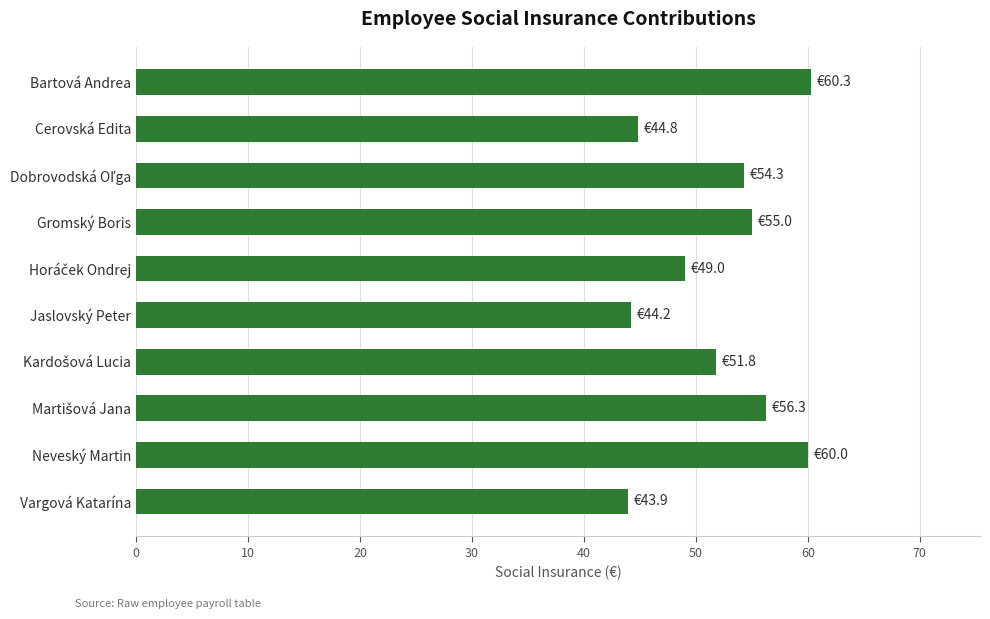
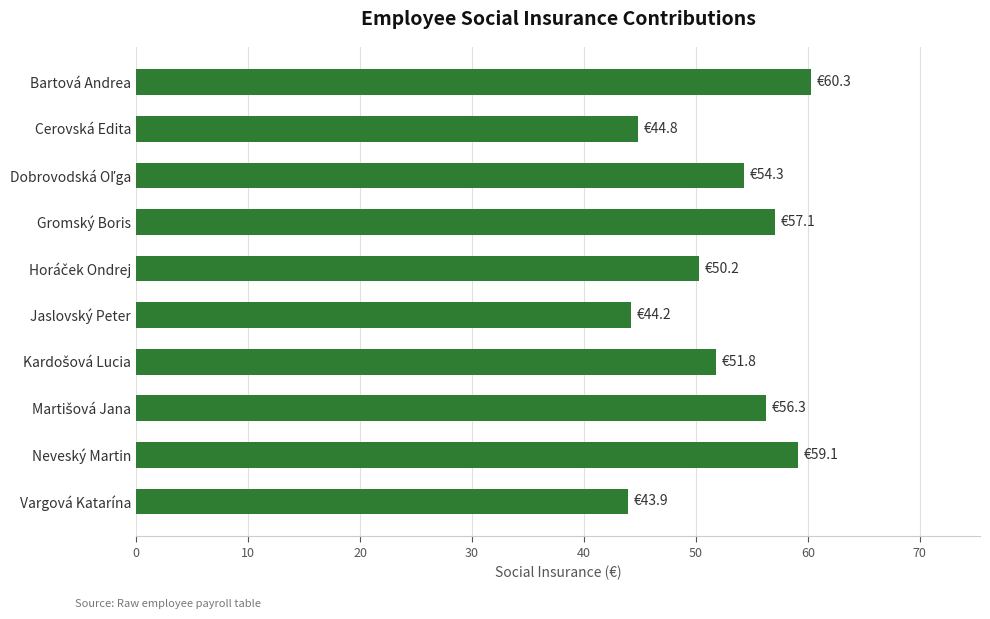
Gromský Boris: €55.0 -> €57.1
Horáček Ondrej: €49.0 -> €50.2
Neveský Martin: €60.0 -> €59.1
